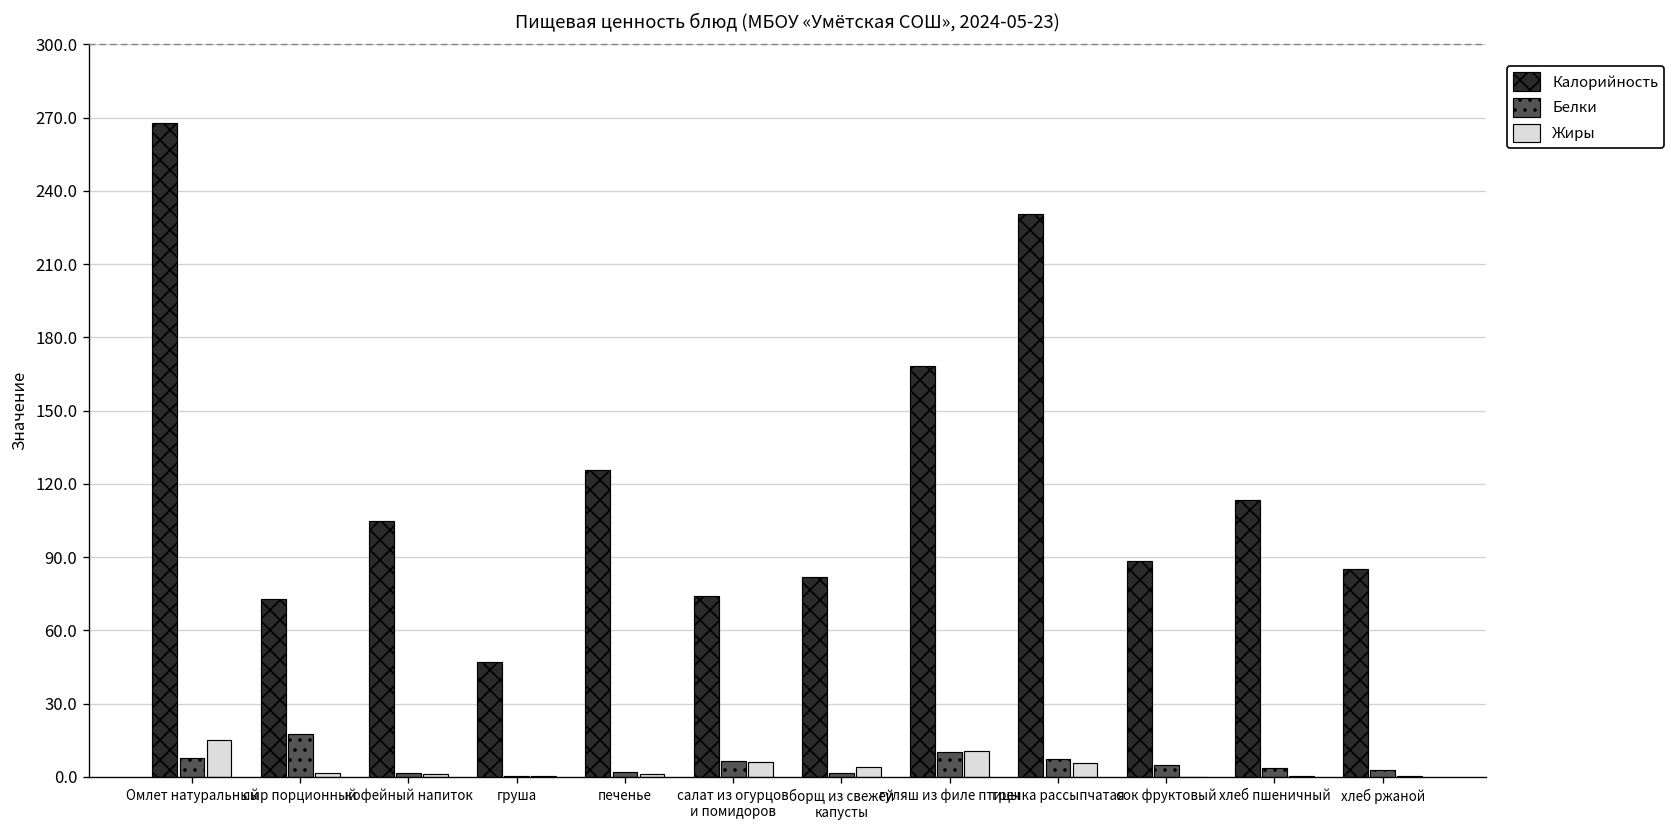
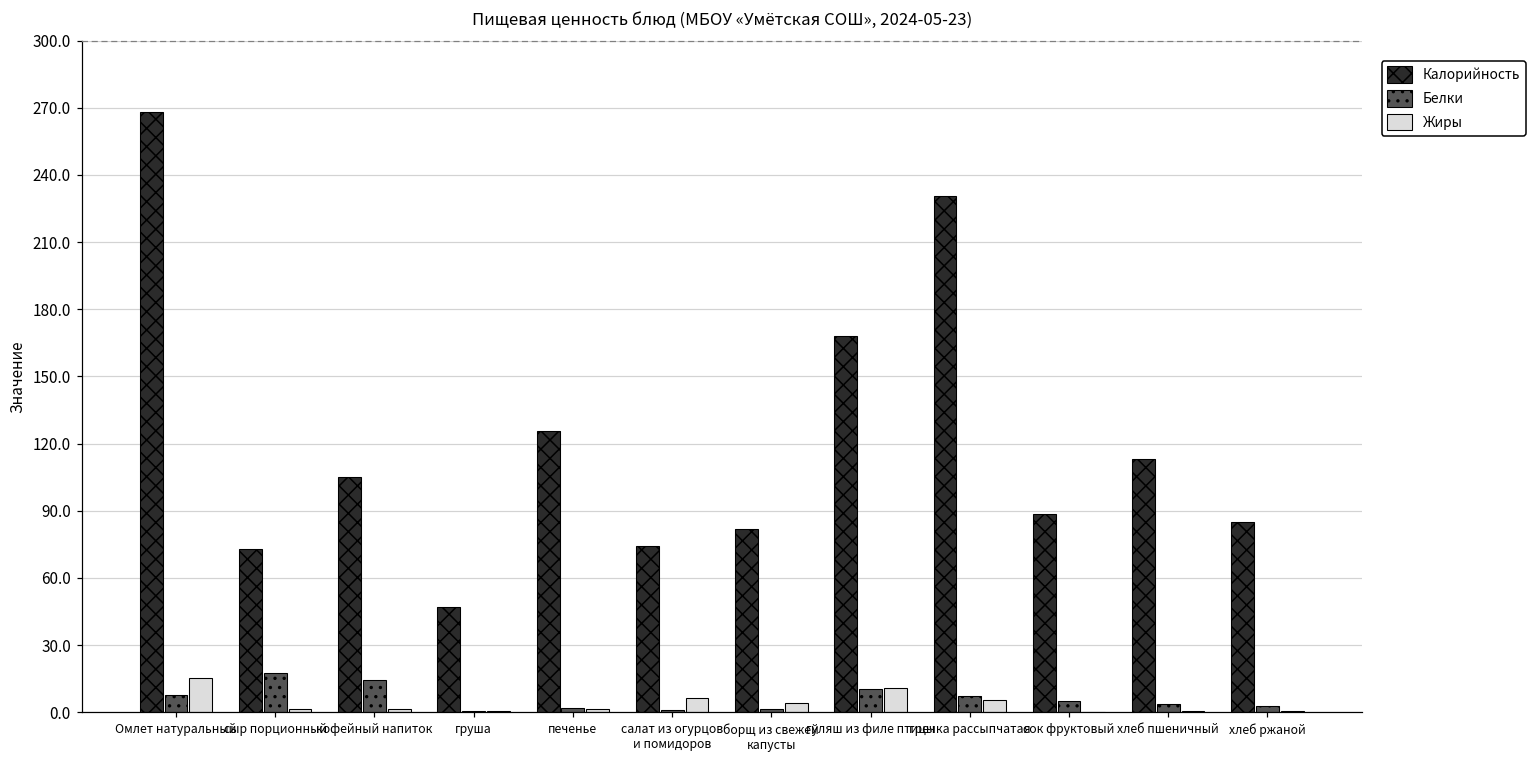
Белки, кофейный напиток: 2 -> 15
Белки, салат из огурцов и помидоров: 7 -> 1
